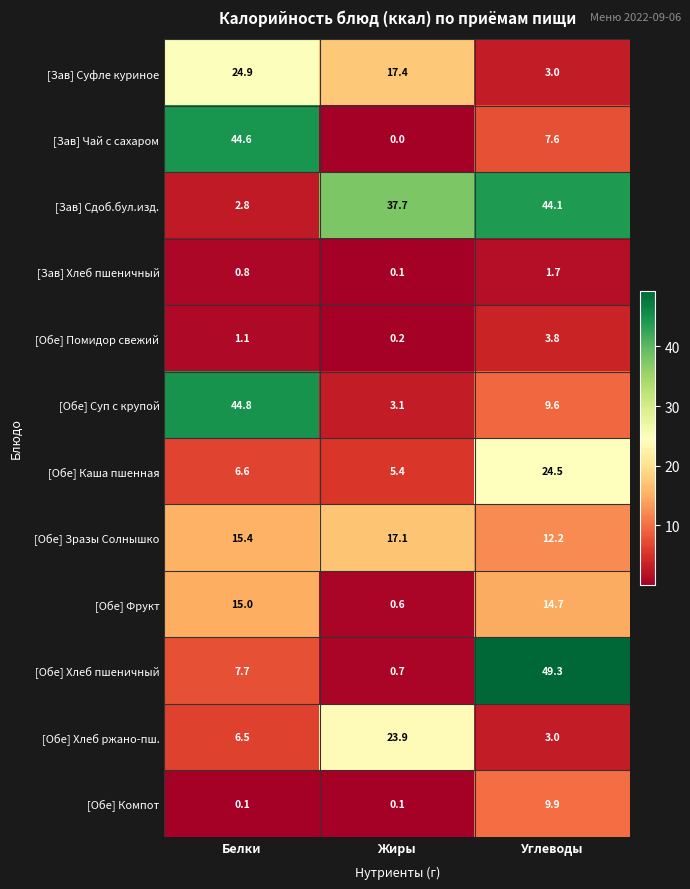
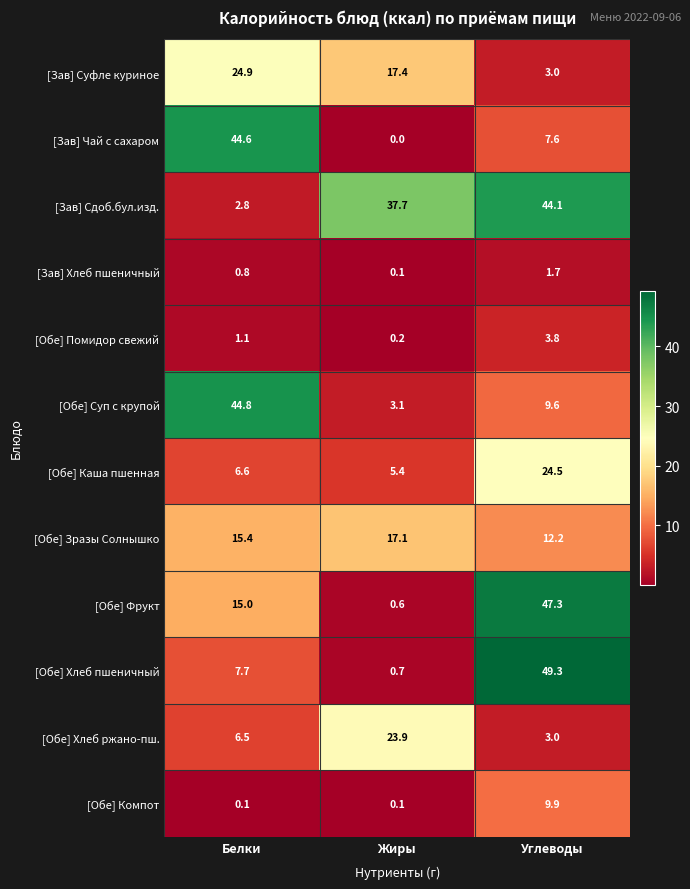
[Обе] Фрукт, Углеводы: 14.7 -> 47.3
